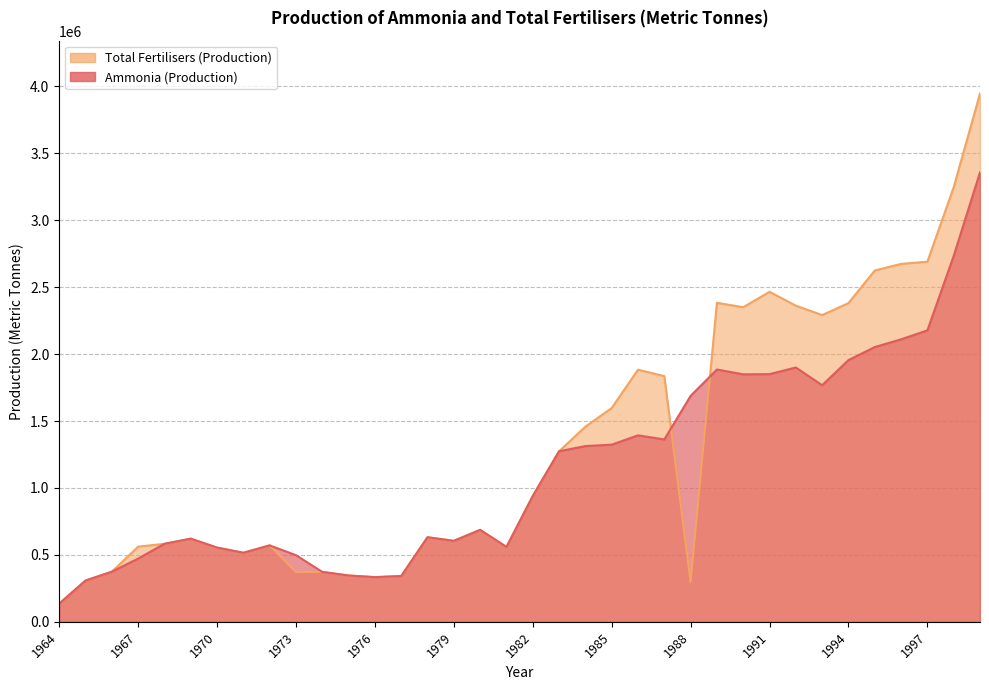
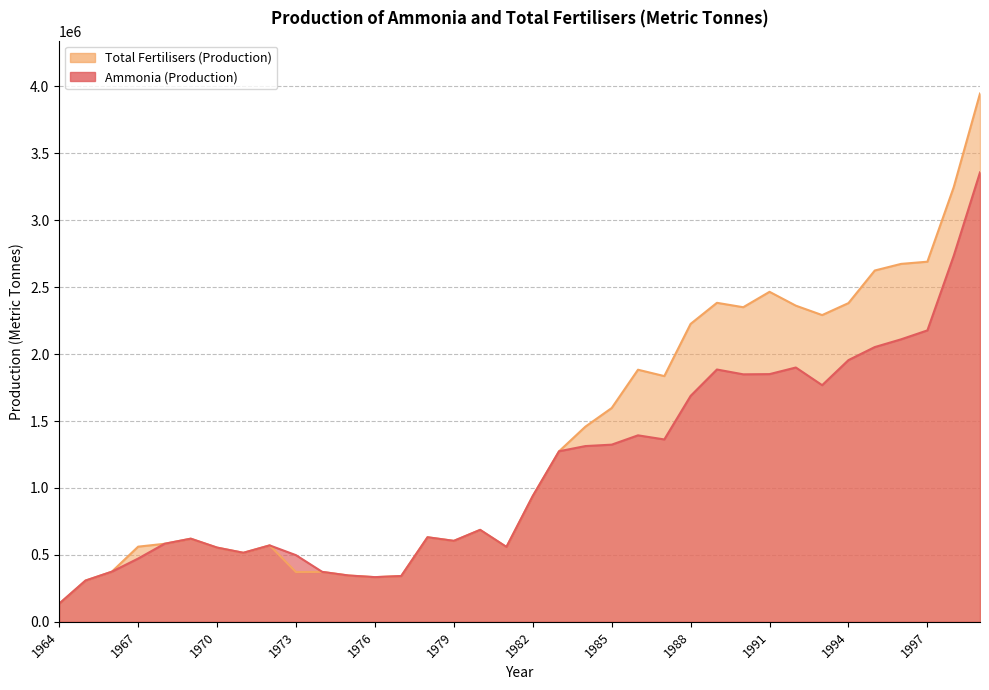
Total Fertilisers (Production), 1988: 300000 -> 2230000
